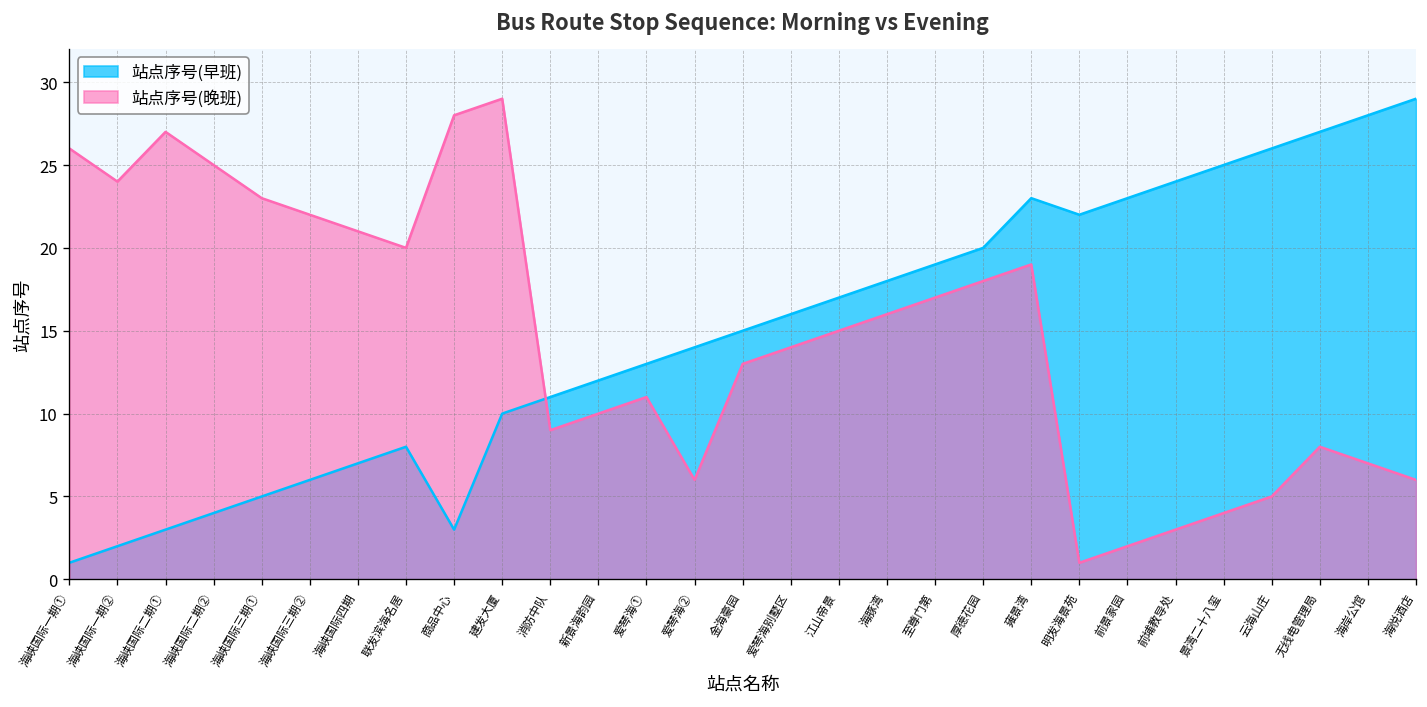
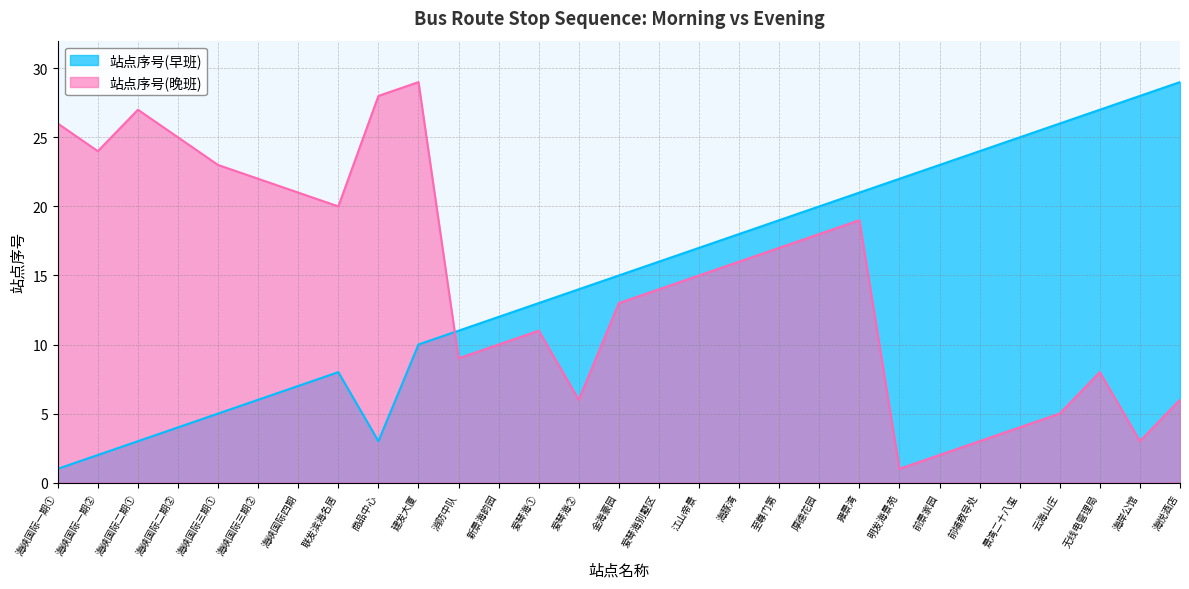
站点序号(早班), 雍景湾: 23 -> 21
站点序号(晚班), 海岸公馆: 7 -> 3
